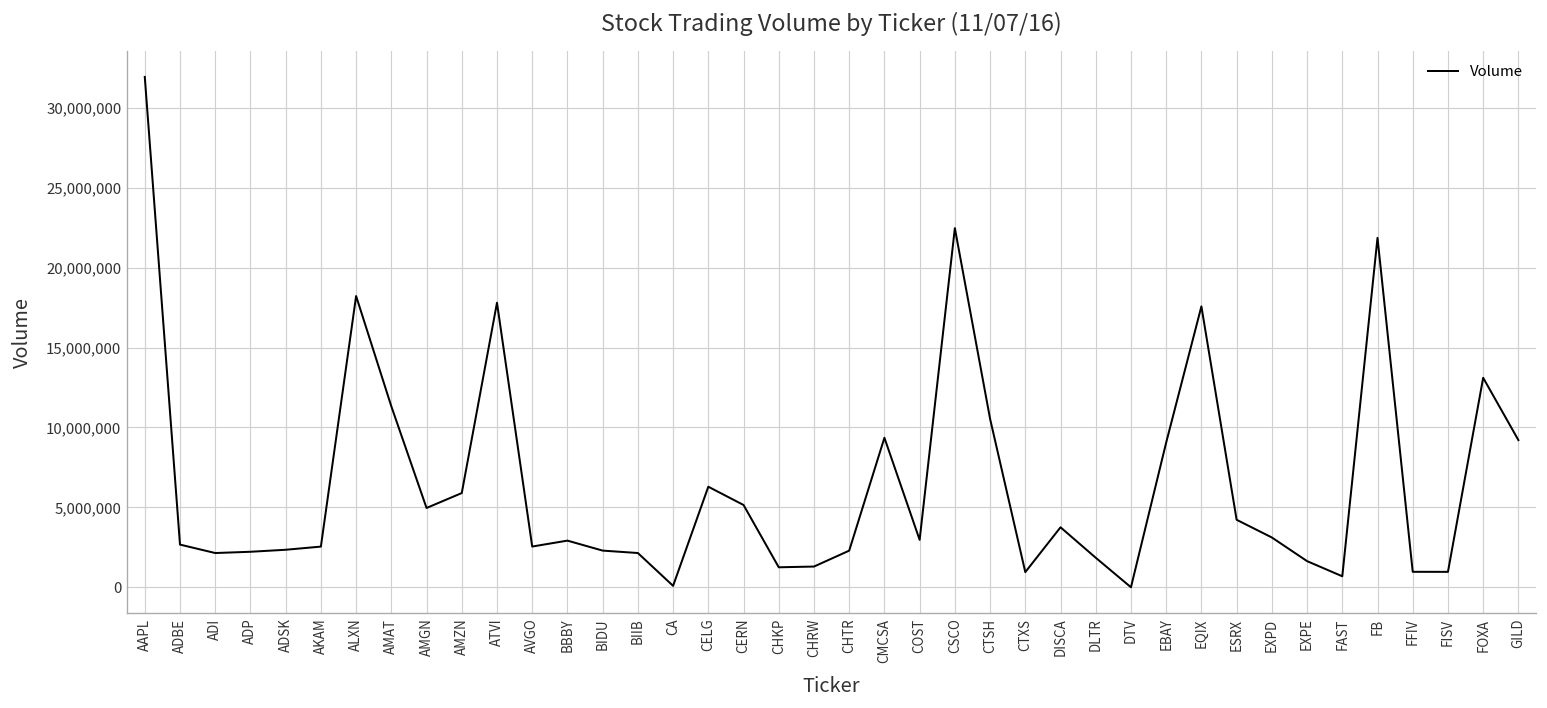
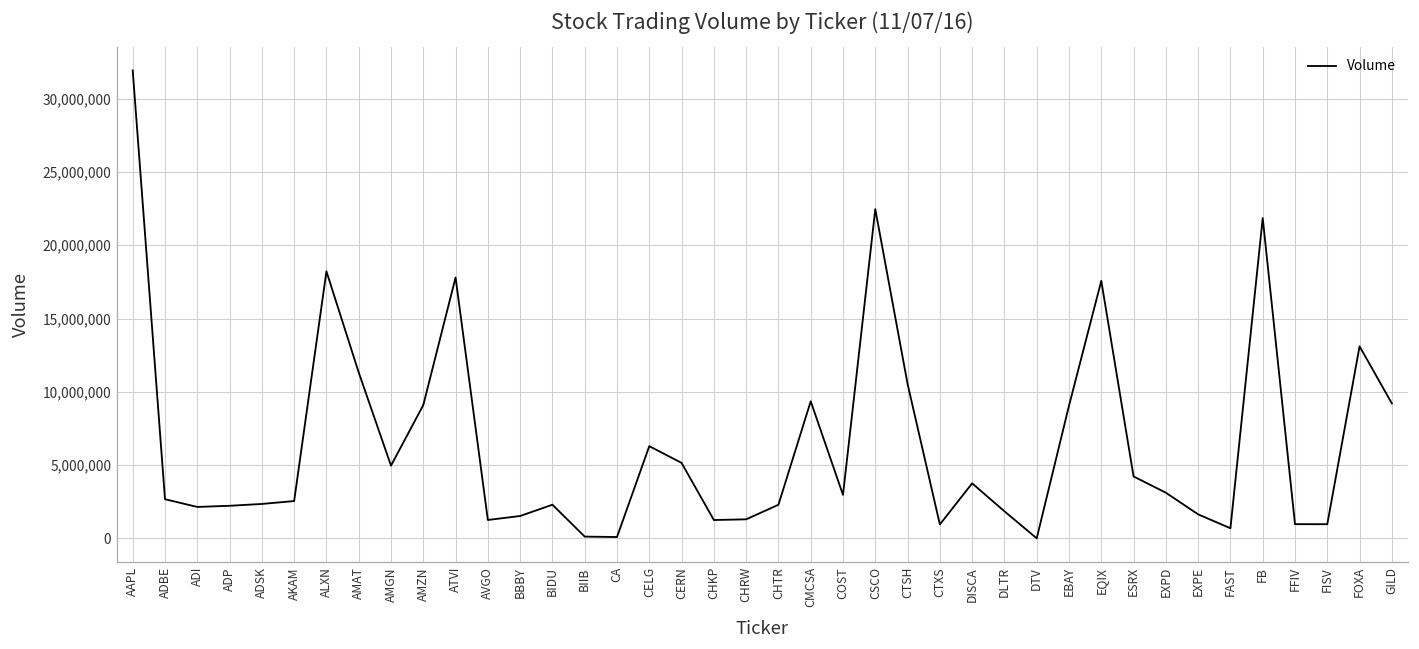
AMZN: 5,900,000 -> 9,100,000
AVGO: 2,600,000 -> 1,300,000
BBBY: 2,900,000 -> 1,500,000
BIIB: 2,100,000 -> 100,000
